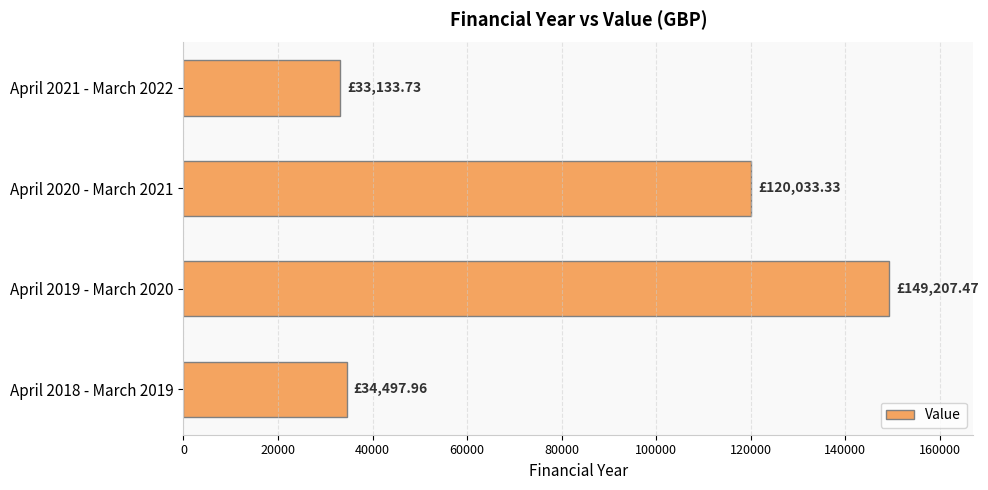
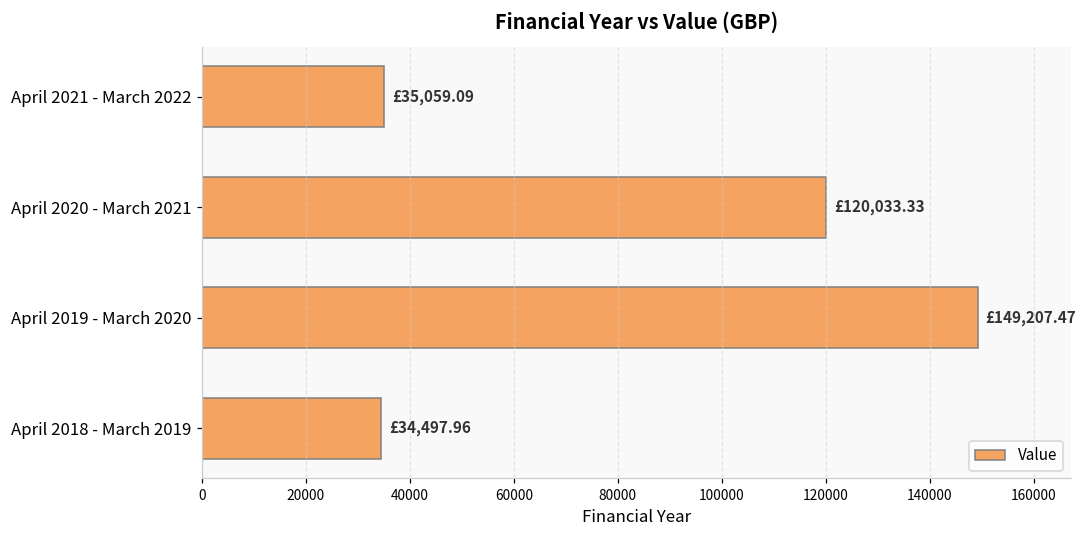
April 2021 - March 2022: £33,133.73 -> £35,059.09
